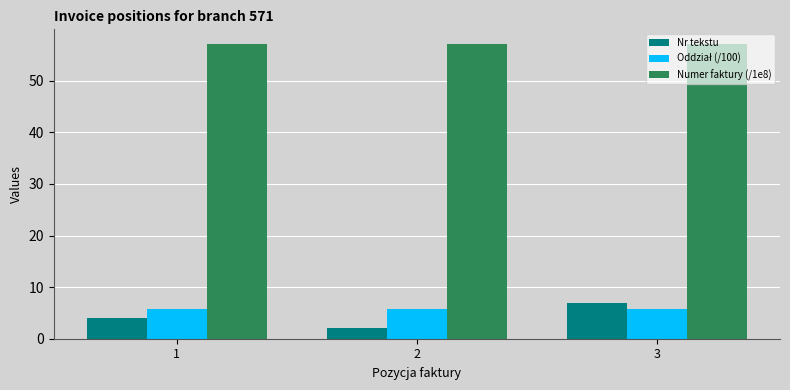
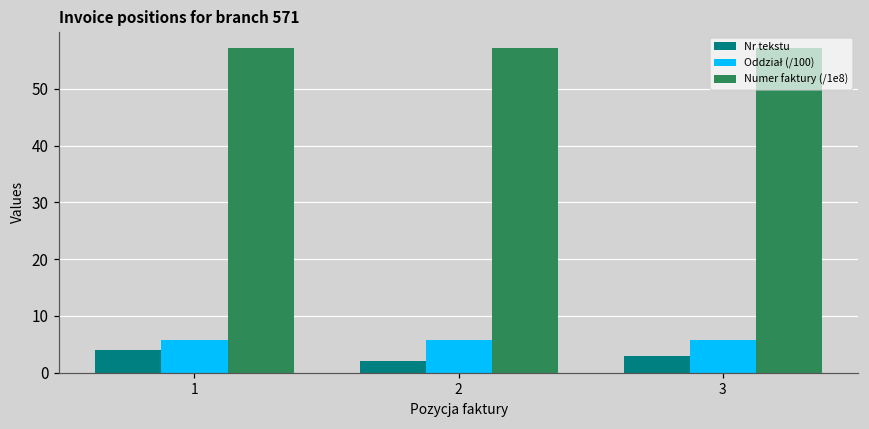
Nr tekstu, 3: 7 -> 3
